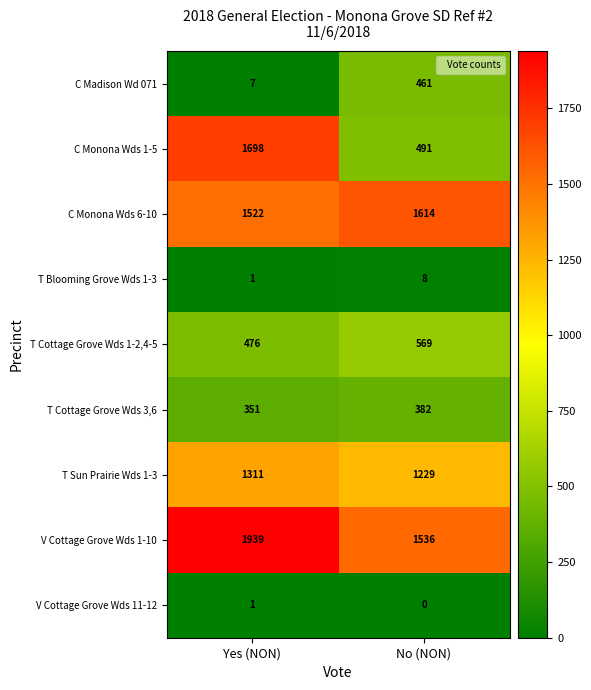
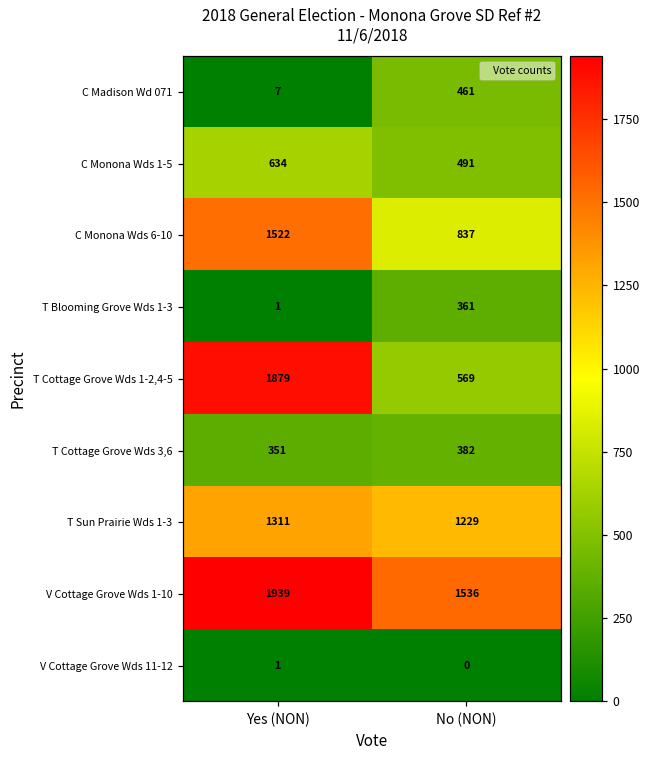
C Monona Wds 1-5, Yes (NON): 1698 -> 634
C Monona Wds 6-10, No (NON): 1614 -> 837
T Blooming Grove Wds 1-3, No (NON): 8 -> 361
T Cottage Grove Wds 1-2,4-5, Yes (NON): 476 -> 1879
